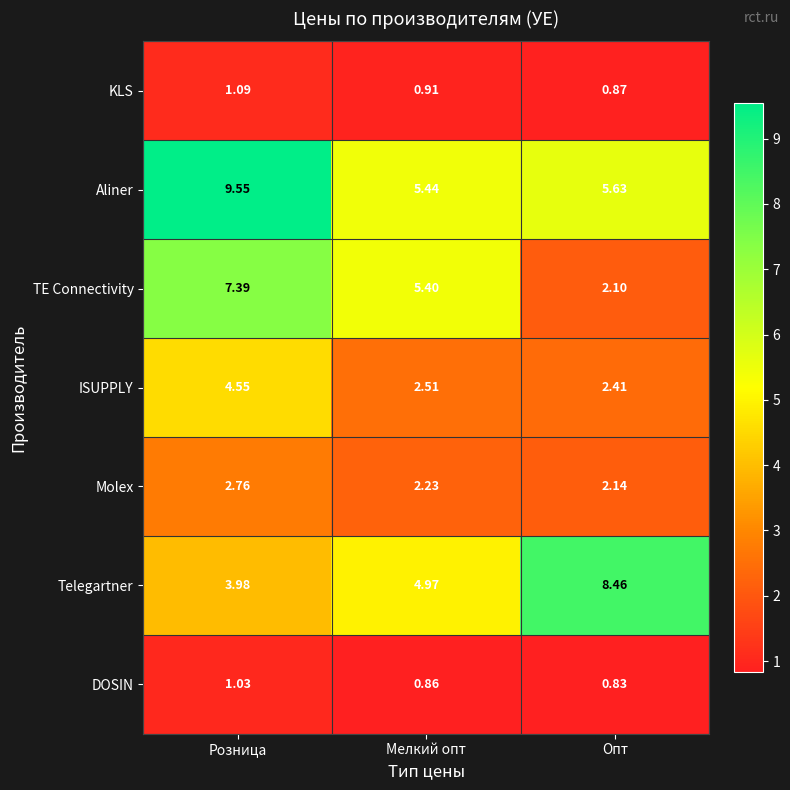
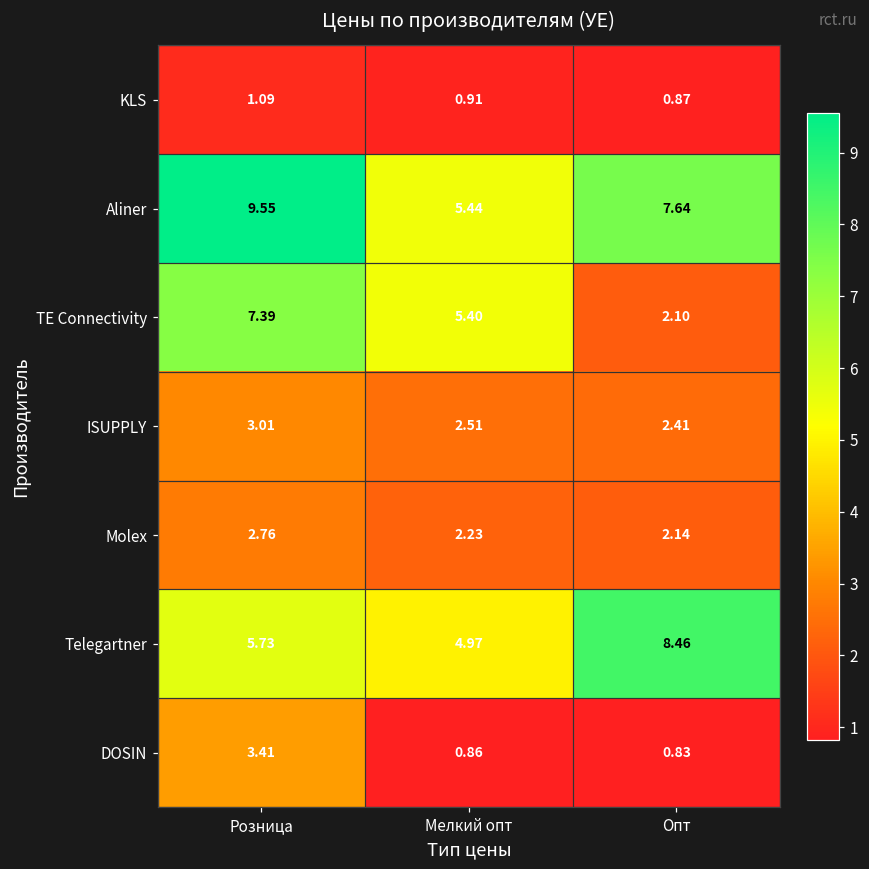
Aliner, Опт: 5.63 -> 7.64
ISUPPLY, Розница: 4.55 -> 3.01
Telegartner, Розница: 3.98 -> 5.73
DOSIN, Розница: 1.03 -> 3.41
